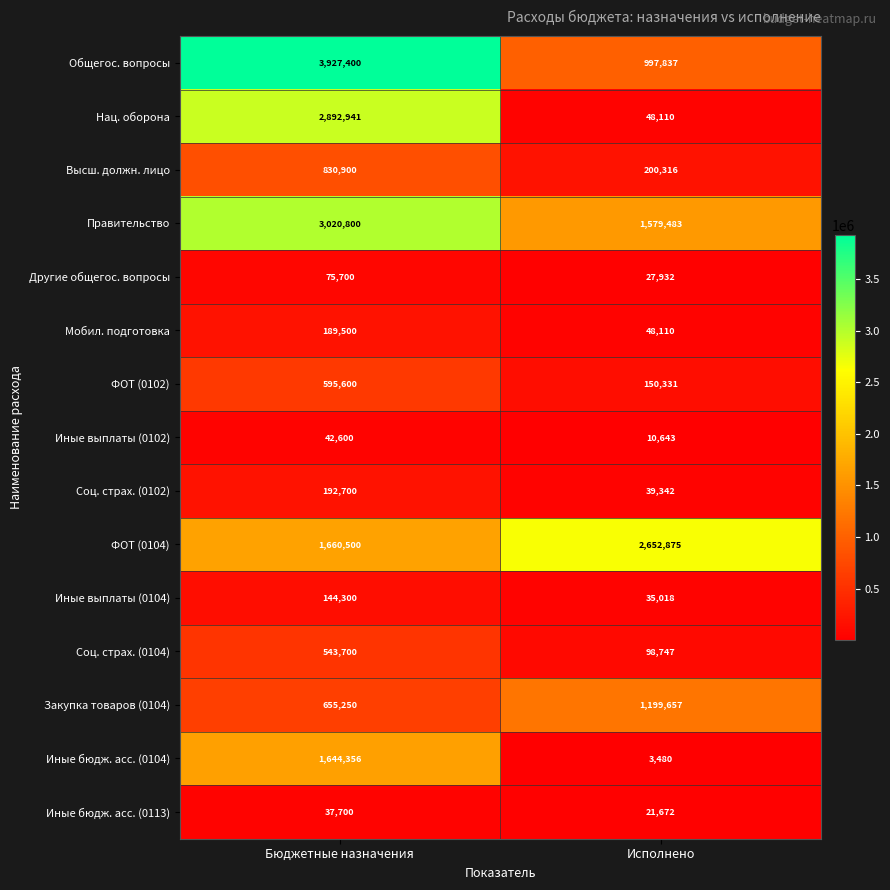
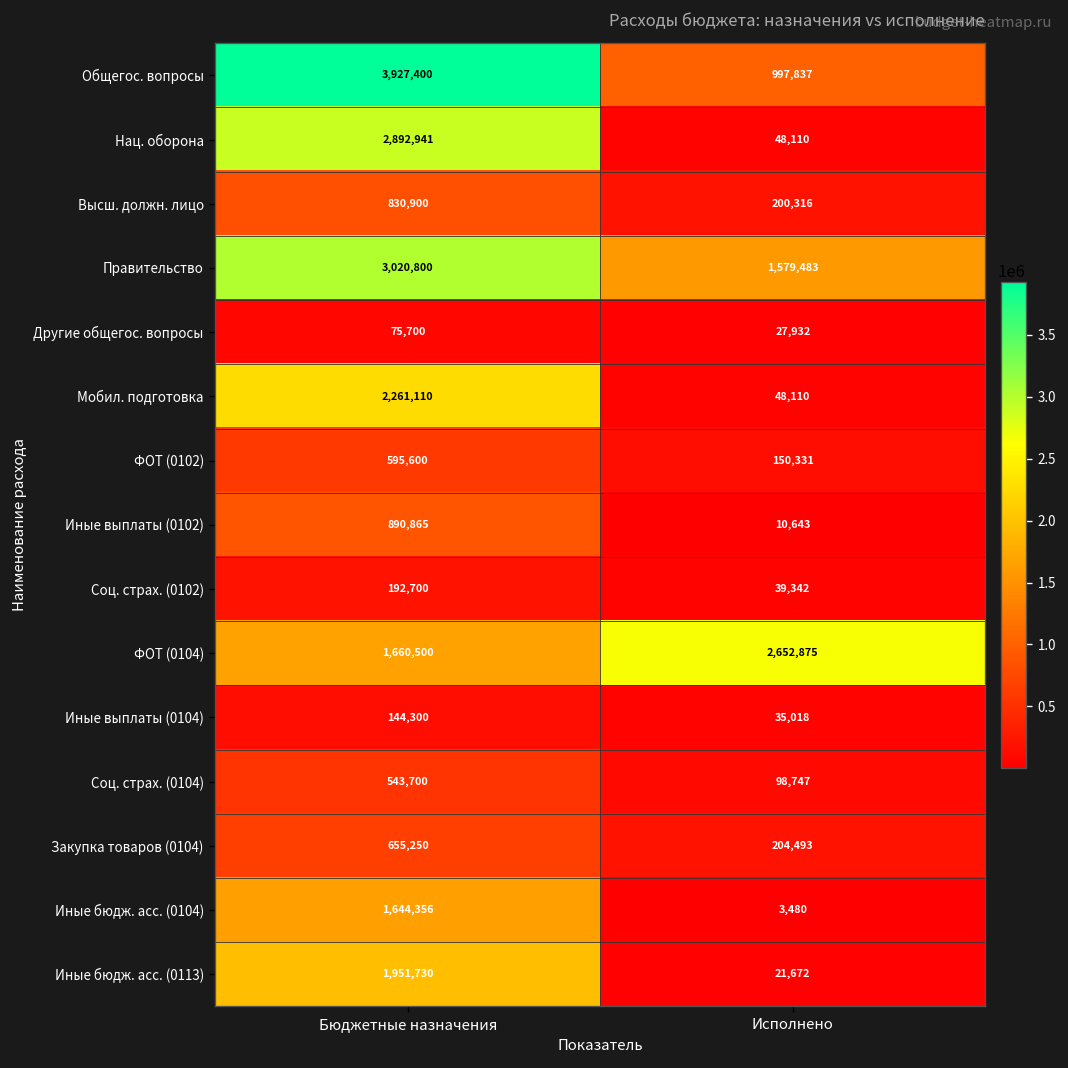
Мобил. подготовка, Бюджетные назначения: 189,500 -> 2,261,110
Иные выплаты (0102), Бюджетные назначения: 42,600 -> 890,865
Закупка товаров (0104), Исполнено: 1,199,657 -> 204,493
Иные бюдж. асс. (0113), Бюджетные назначения: 37,700 -> 1,951,730
